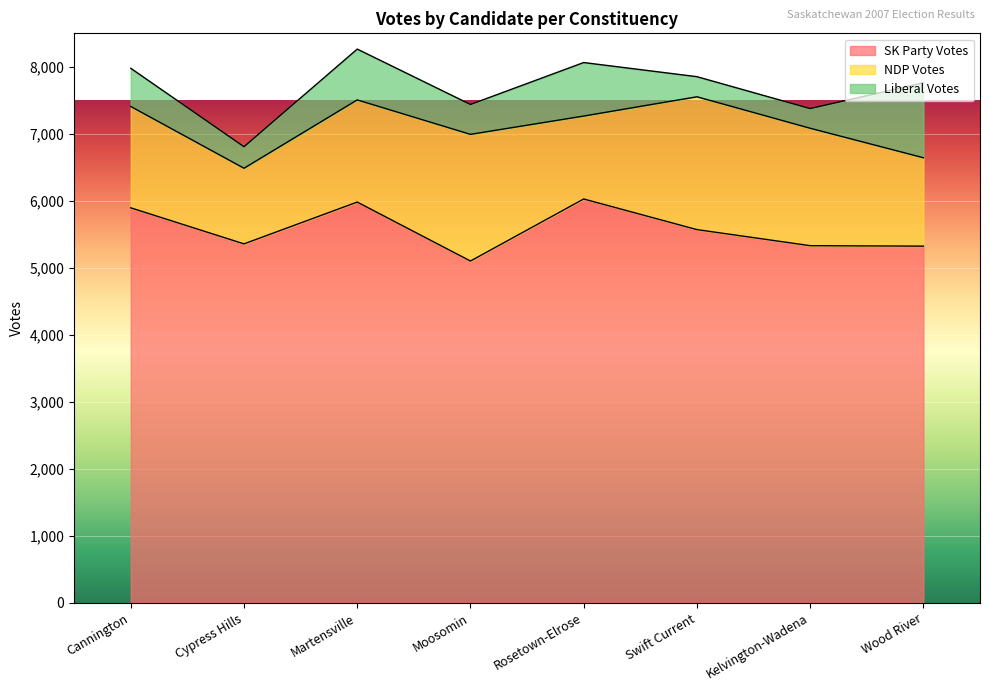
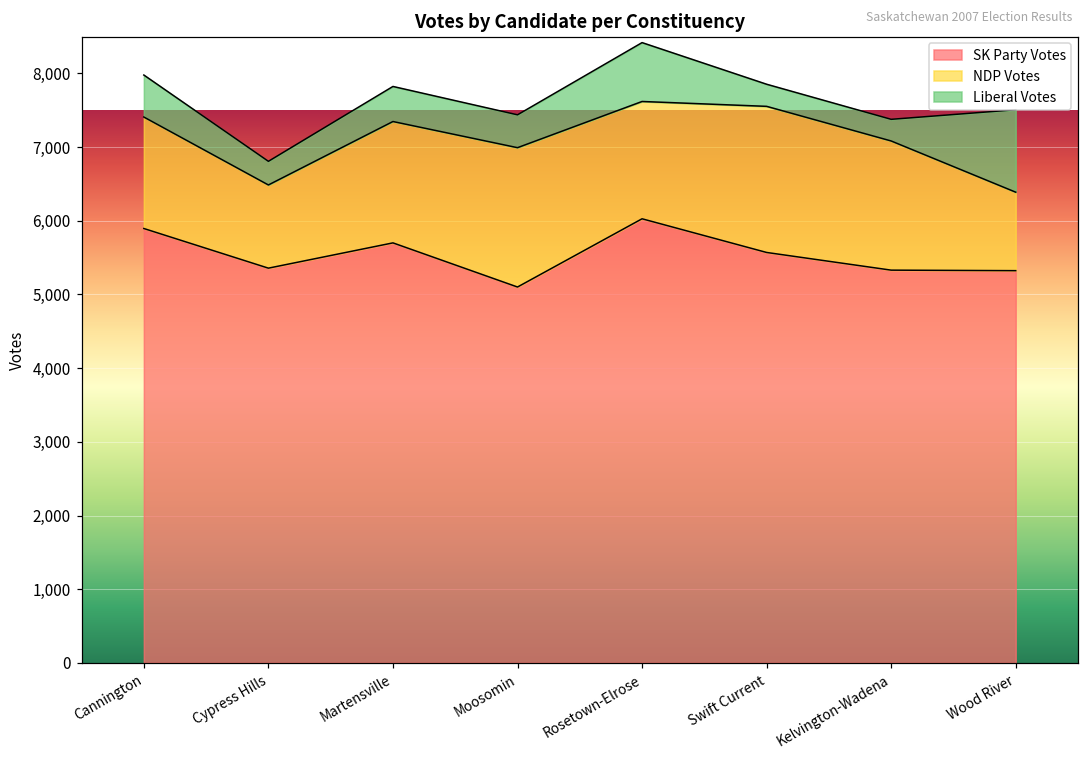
SK Party Votes, Martensville: 6,000 -> 5,700
NDP Votes, Martensville: 1,500 -> 1,600
Liberal Votes, Martensville: 800 -> 500
NDP Votes, Rosetown-Elrose: 1,200 -> 1,600
NDP Votes, Wood River: 1,300 -> 1,100
